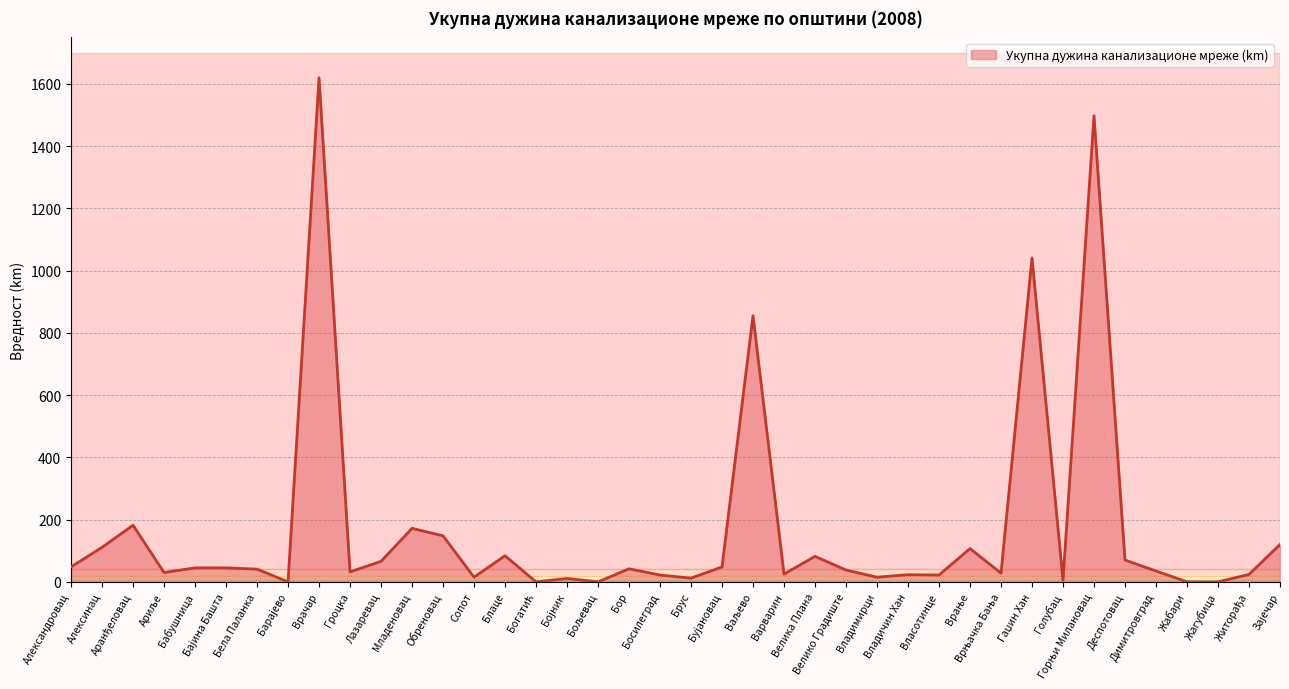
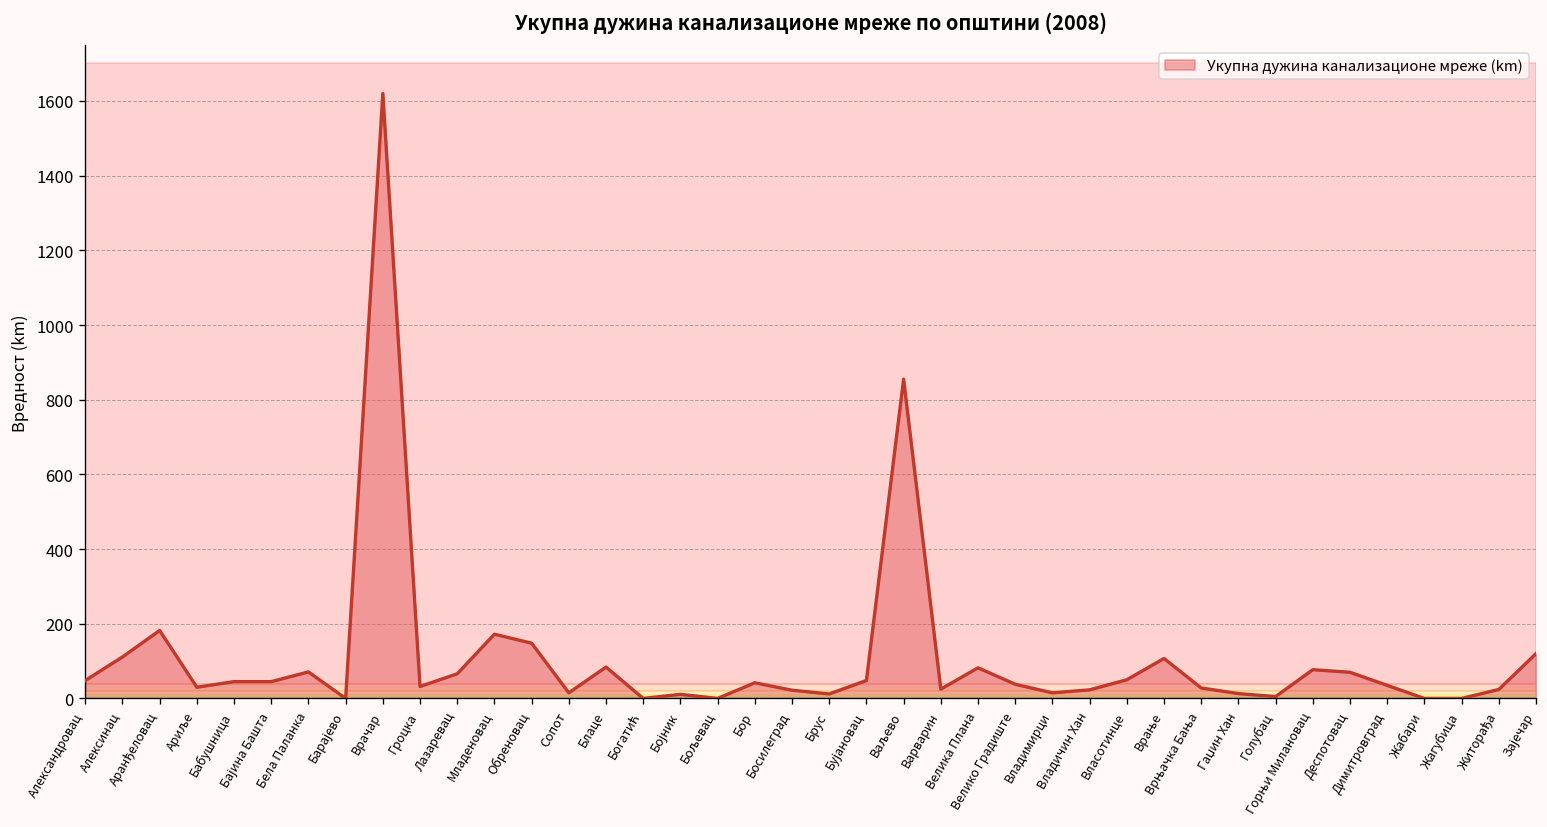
Бела Паланка: 40 -> 70
Власотинце: 20 -> 50
Гаџин Хан: 1040 -> 10
Горњи Милановац: 1500 -> 80
